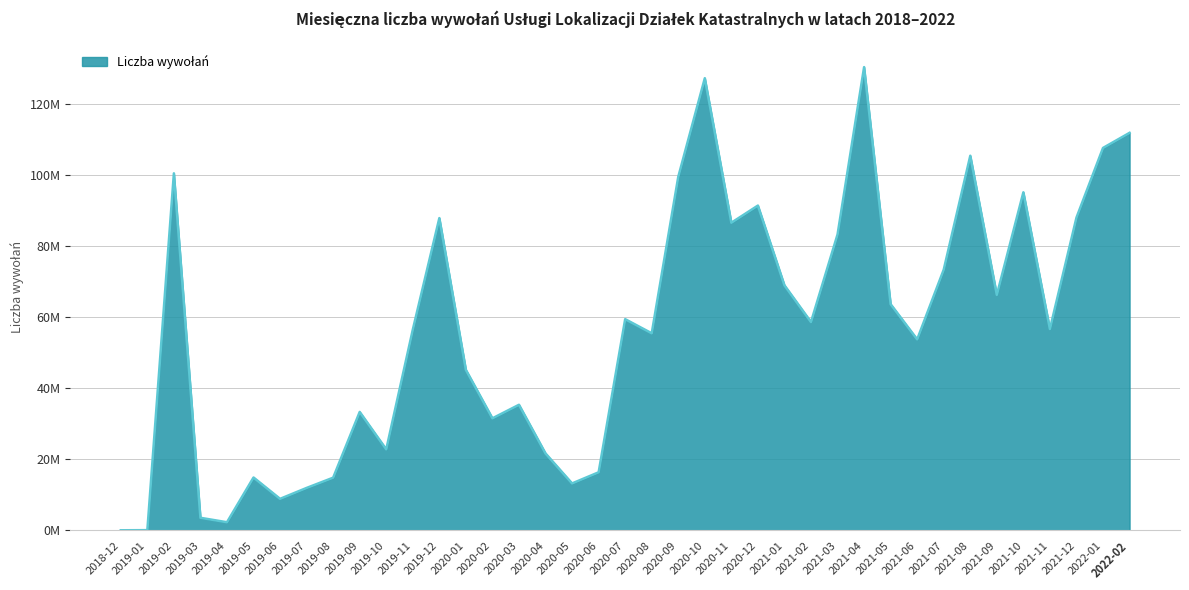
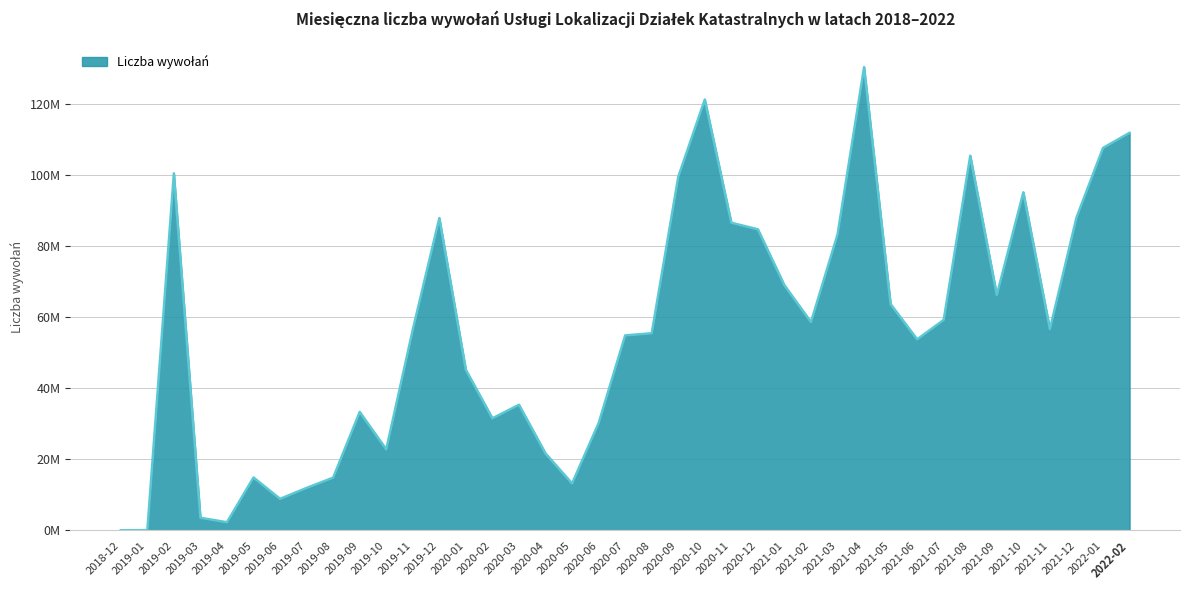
2020-06: 16000000 -> 30000000
2020-07: 59000000 -> 55000000
2020-10: 127000000 -> 121000000
2020-12: 91000000 -> 85000000
2021-07: 73000000 -> 59000000
